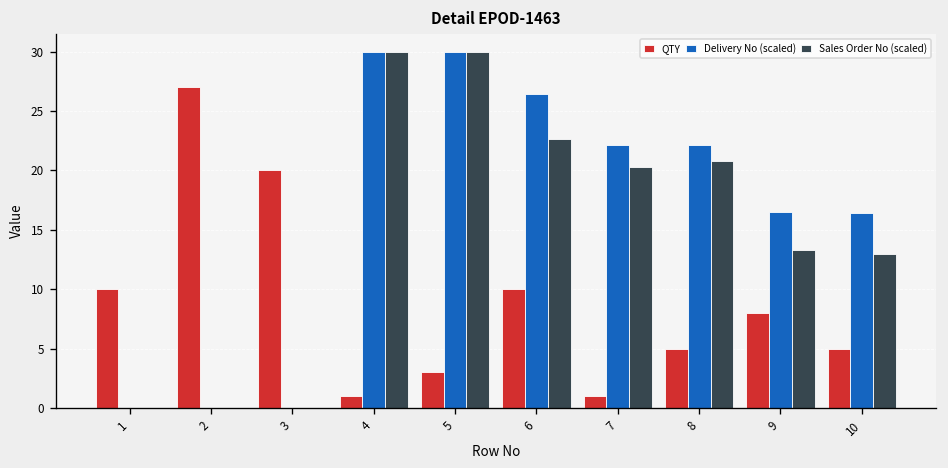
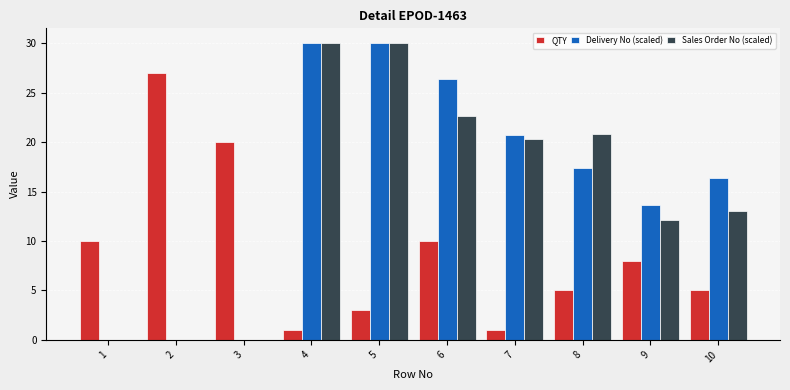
Delivery No (scaled), 7: 22 -> 21
Delivery No (scaled), 8: 22 -> 17
Delivery No (scaled), 9: 16 -> 14
Sales Order No (scaled), 9: 13 -> 12
